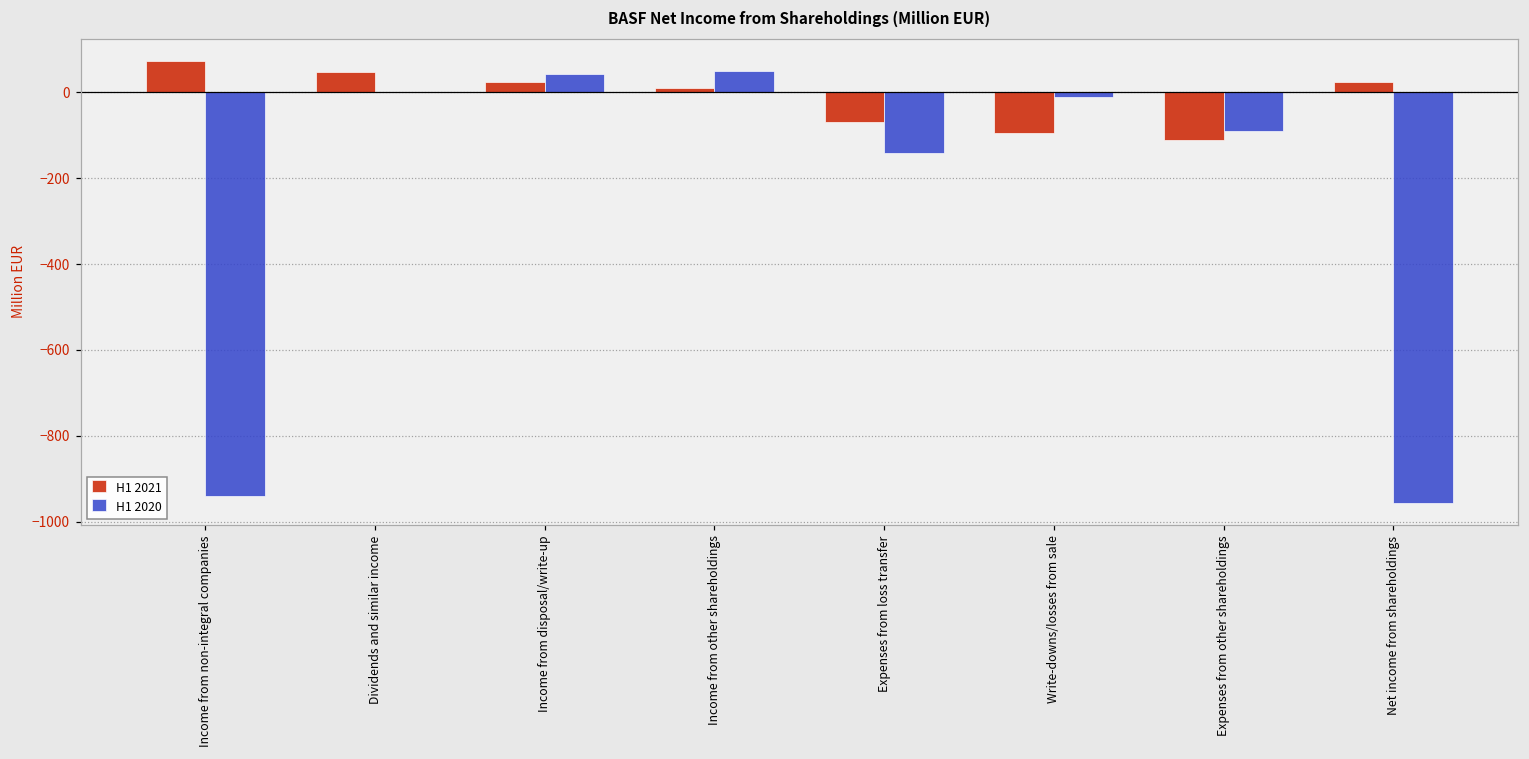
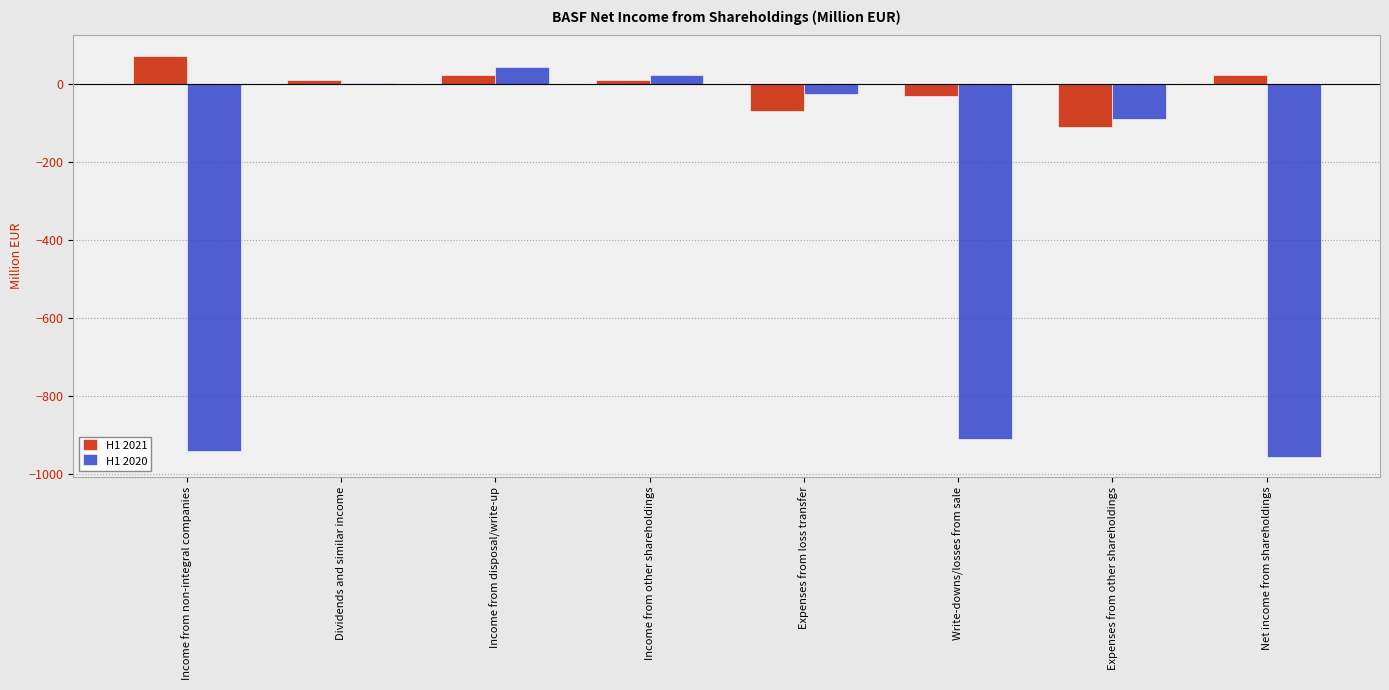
H1 2021, Dividends and similar income: 50 -> 10
H1 2020, Income from other shareholdings: 50 -> 20
H1 2020, Expenses from loss transfer: -140 -> -30
H1 2021, Write-downs/losses from sale: -100 -> -30
H1 2020, Write-downs/losses from sale: -10 -> -910
